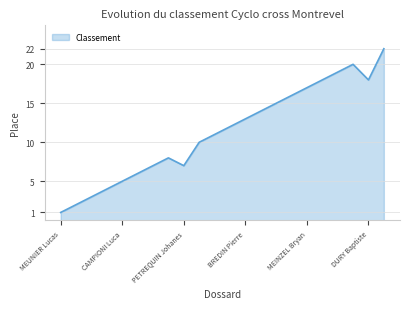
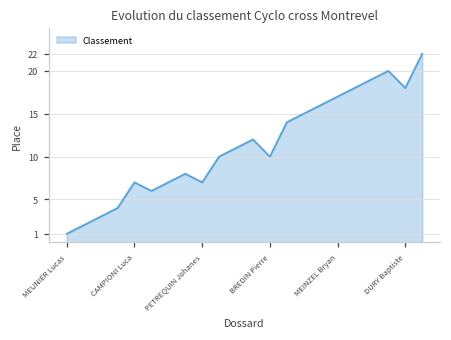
CAMPIONI Luca: 5 -> 7
BREDIN Pierre: 13 -> 10
